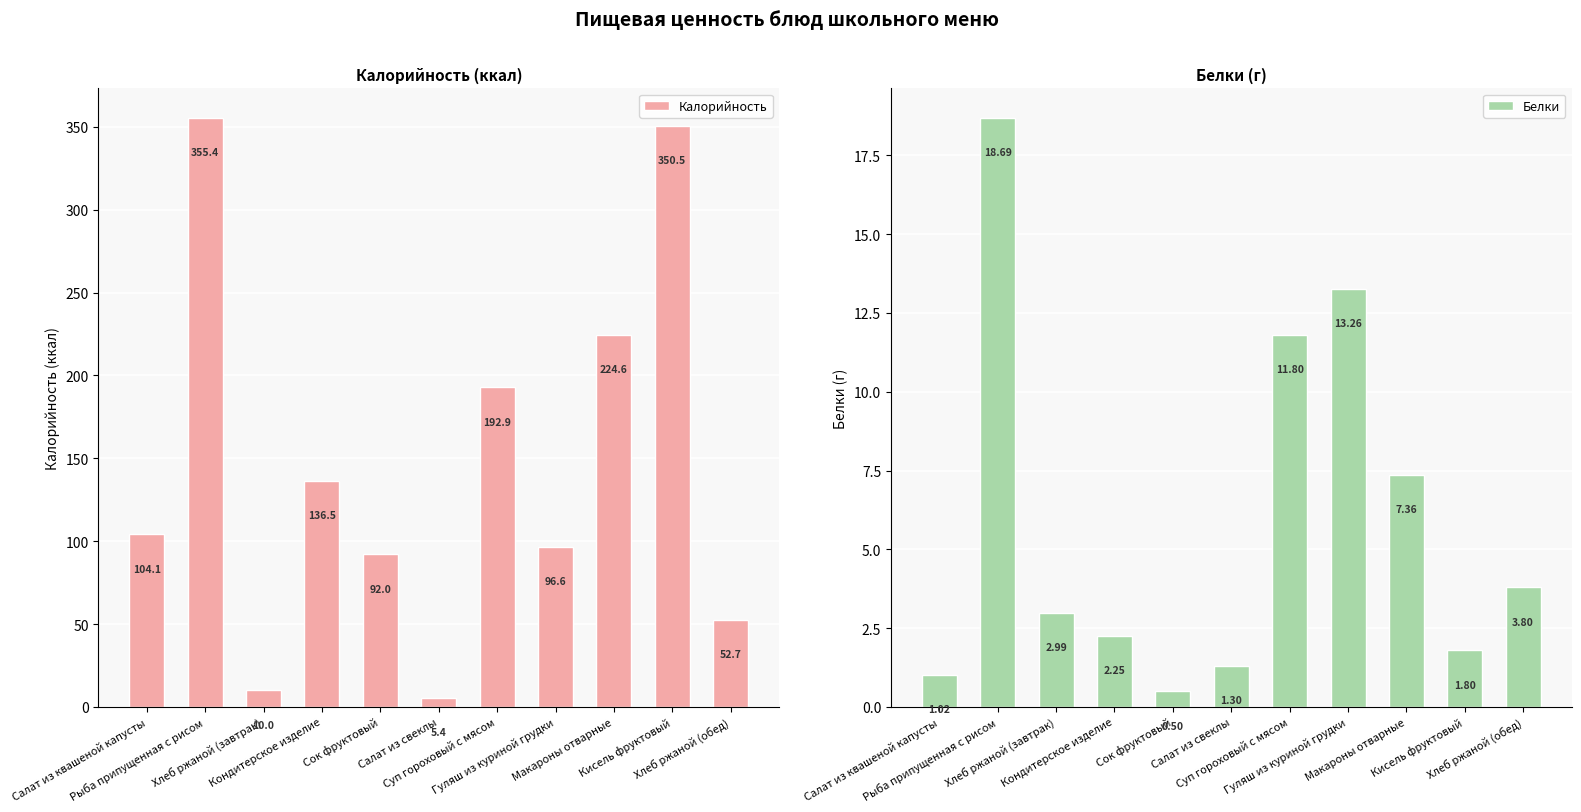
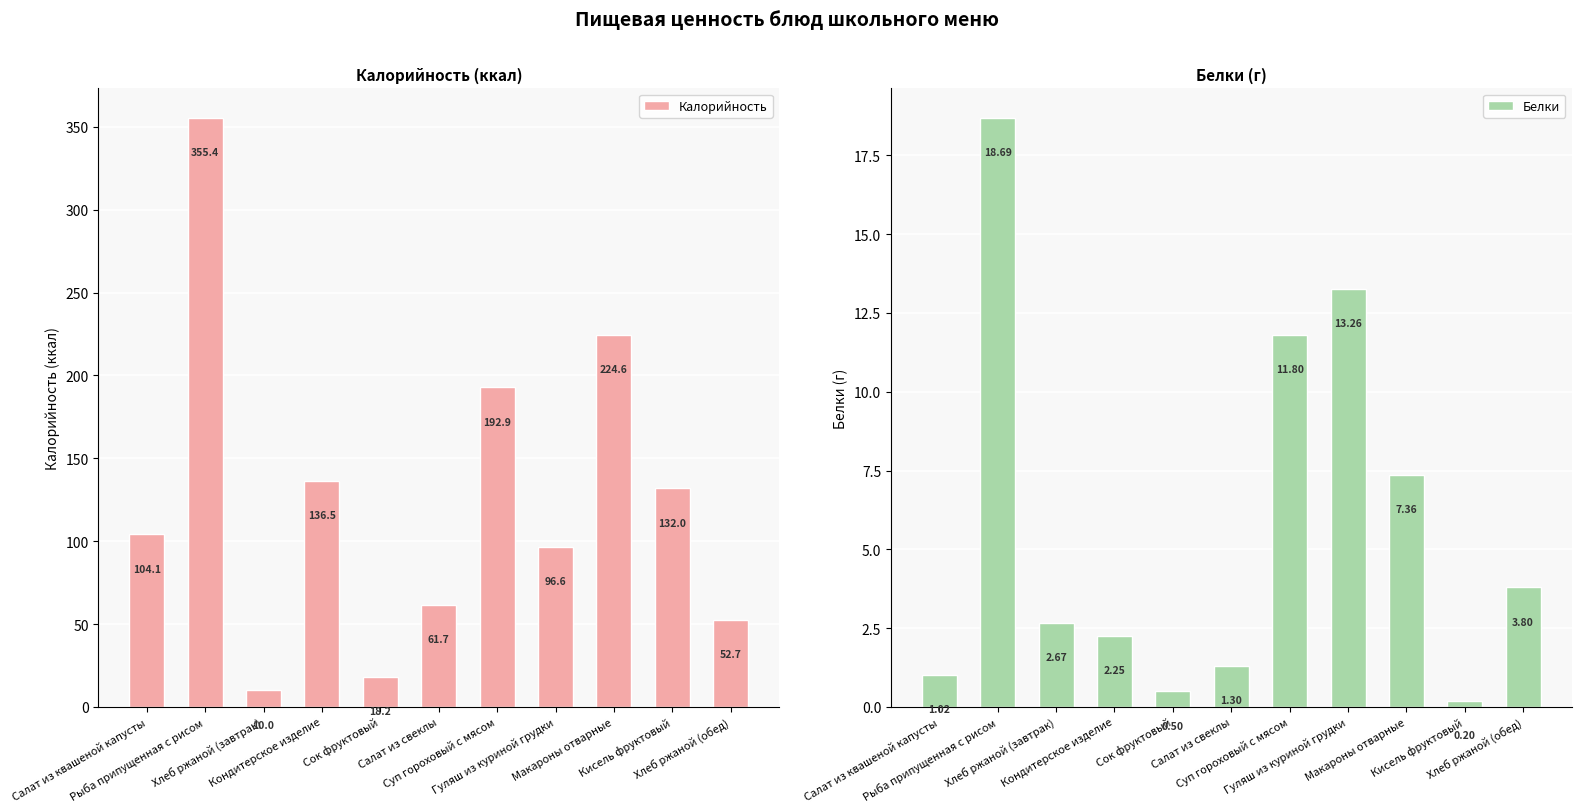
Калорийность (ккал), Сок фруктовый: 92.0 -> 18.2
Калорийность (ккал), Салат из свеклы: 5.4 -> 61.7
Калорийность (ккал), Кисель фруктовый: 350.5 -> 132.0
Белки (г), Хлеб ржаной (завтрак): 2.99 -> 2.67
Белки (г), Кисель фруктовый: 1.80 -> 0.20
